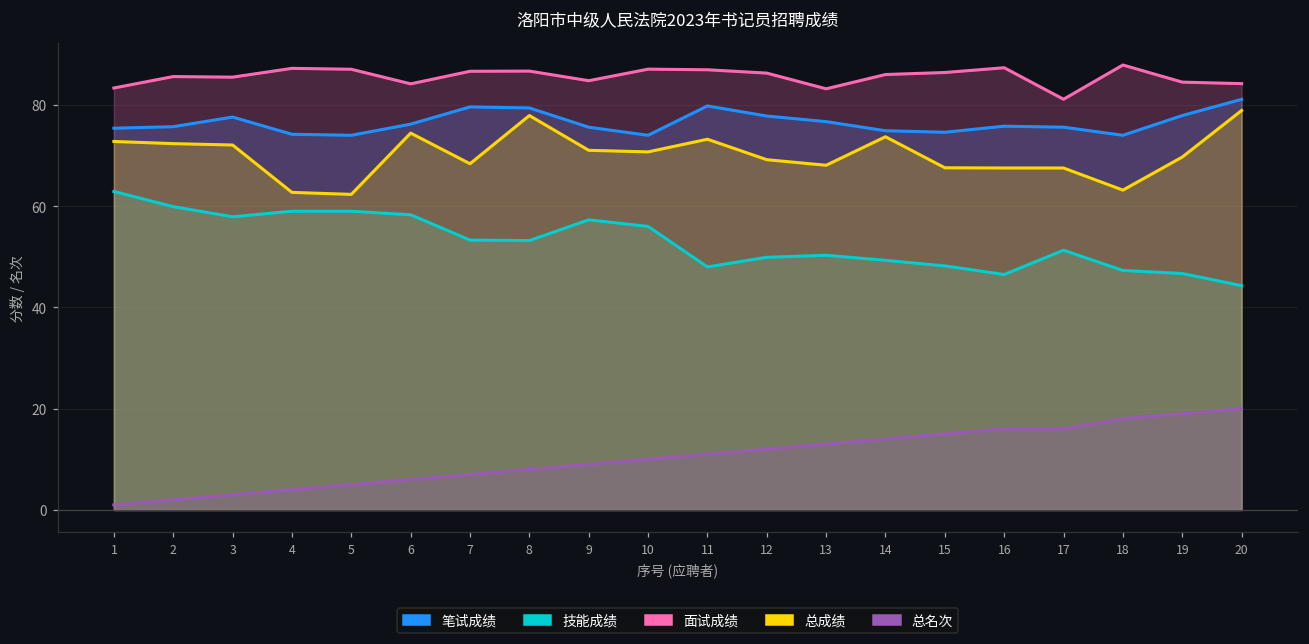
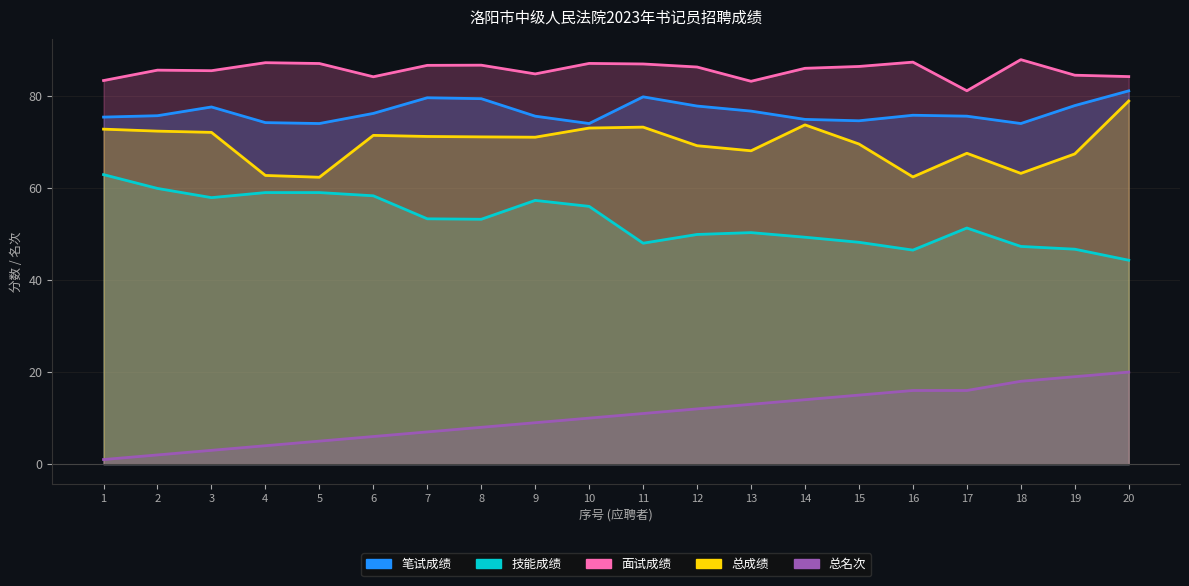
总成绩, 6: 74 -> 71
总成绩, 7: 68 -> 71
总成绩, 8: 78 -> 71
总成绩, 10: 71 -> 73
总成绩, 15: 68 -> 70
总成绩, 16: 68 -> 62
总成绩, 19: 70 -> 67
